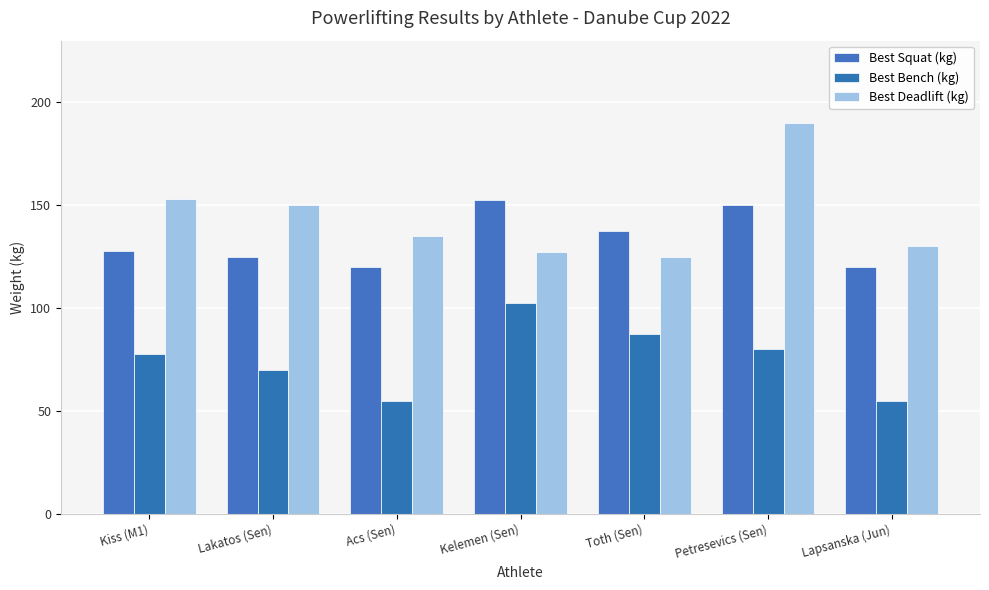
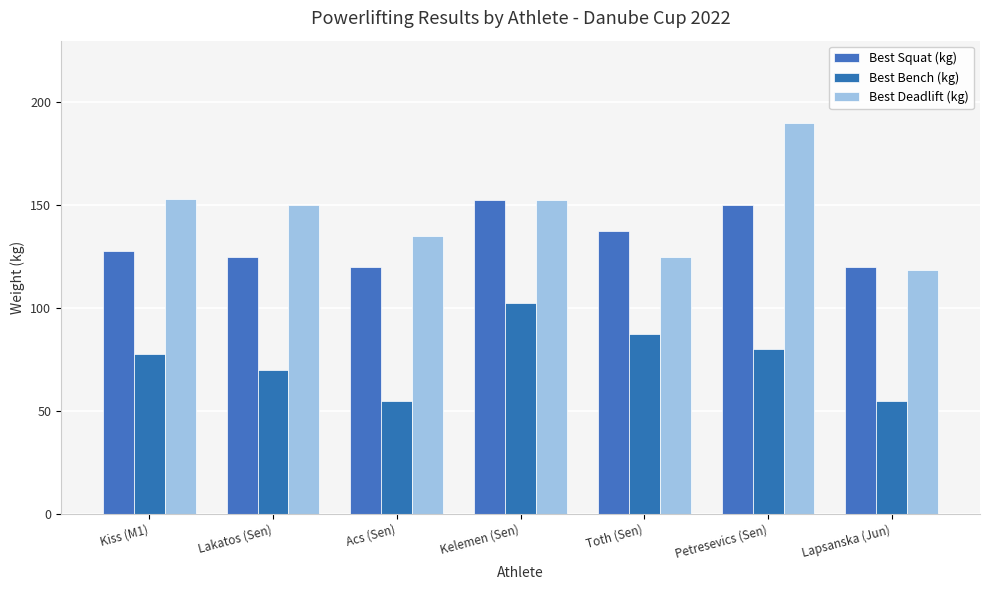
Best Deadlift (kg), Kelemen (Sen): 127 -> 153
Best Deadlift (kg), Lapsanska (Jun): 130 -> 118
